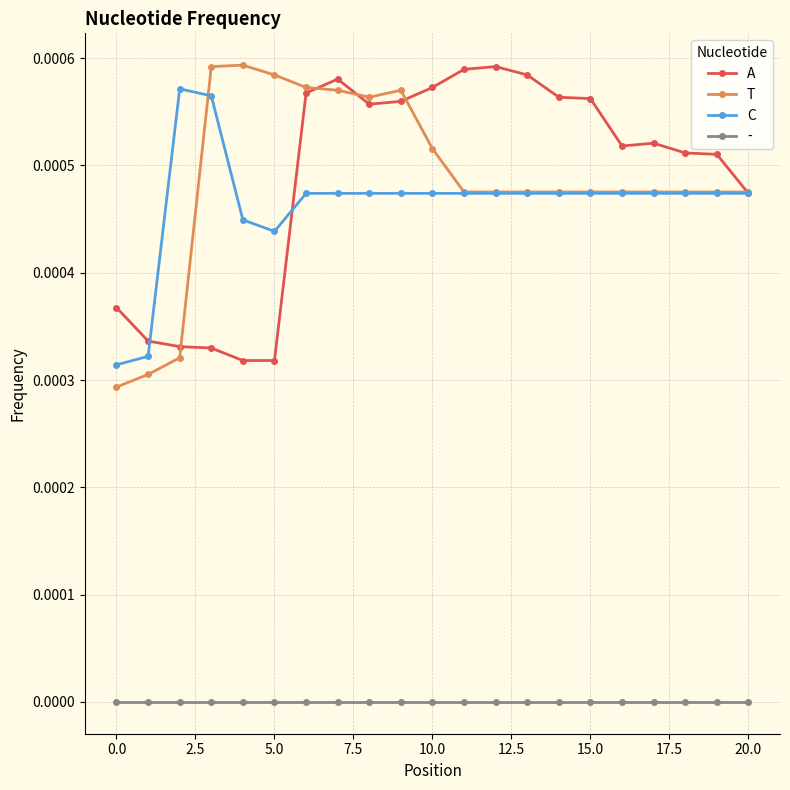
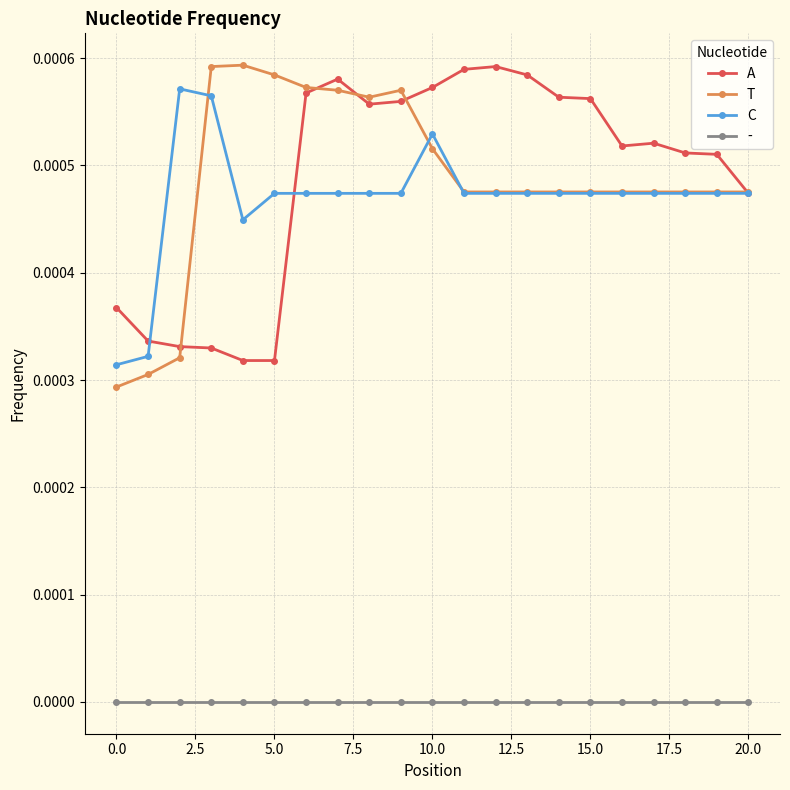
C, 5.0: 0.000439 -> 0.000474
C, 10.0: 0.000474 -> 0.000529
